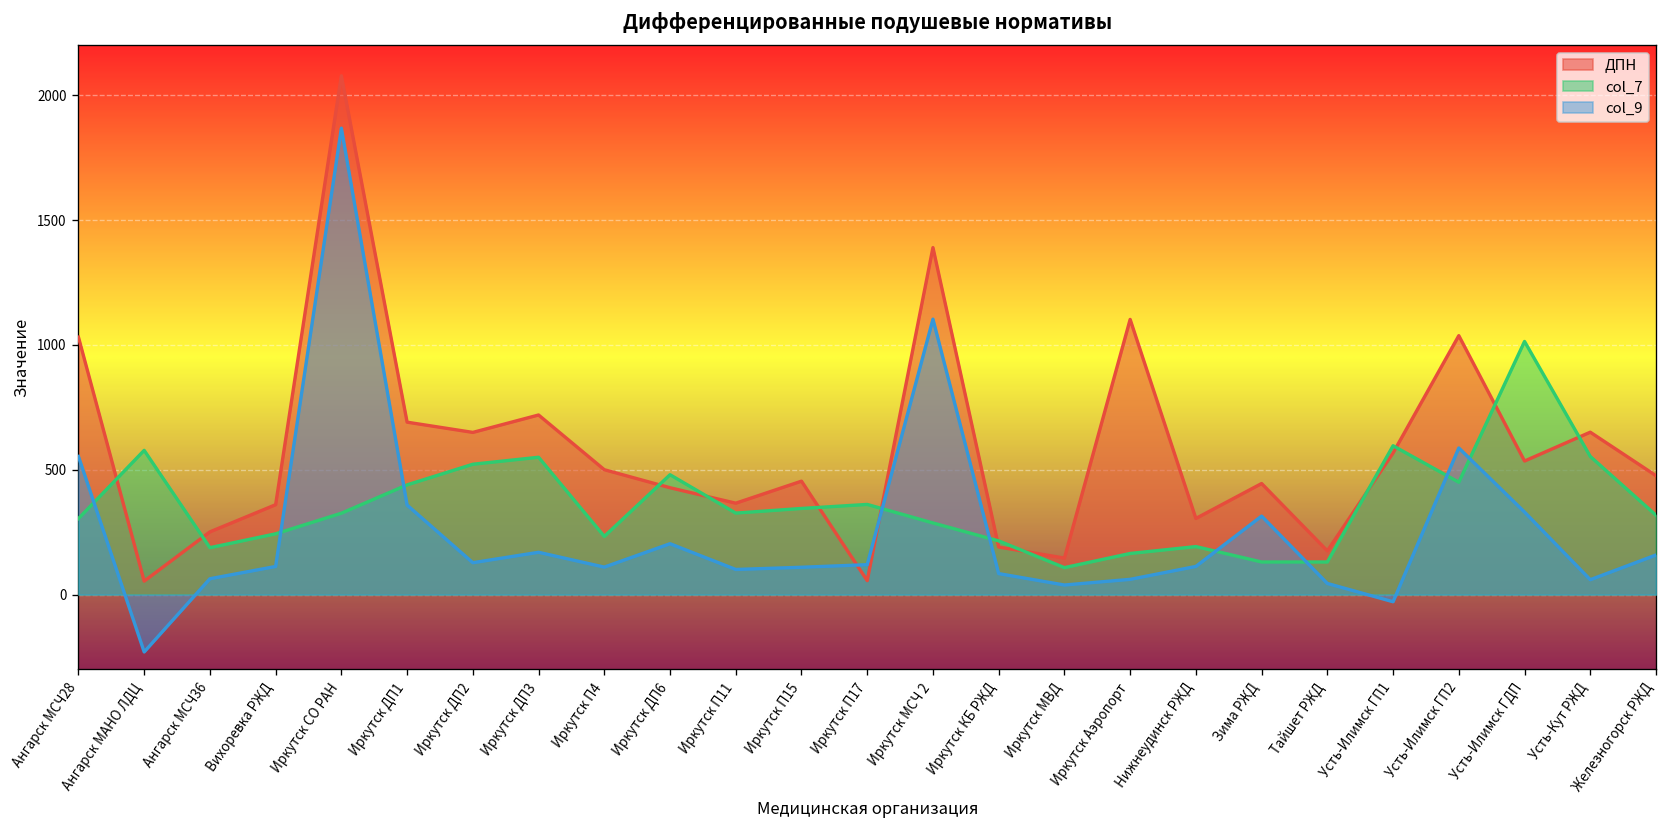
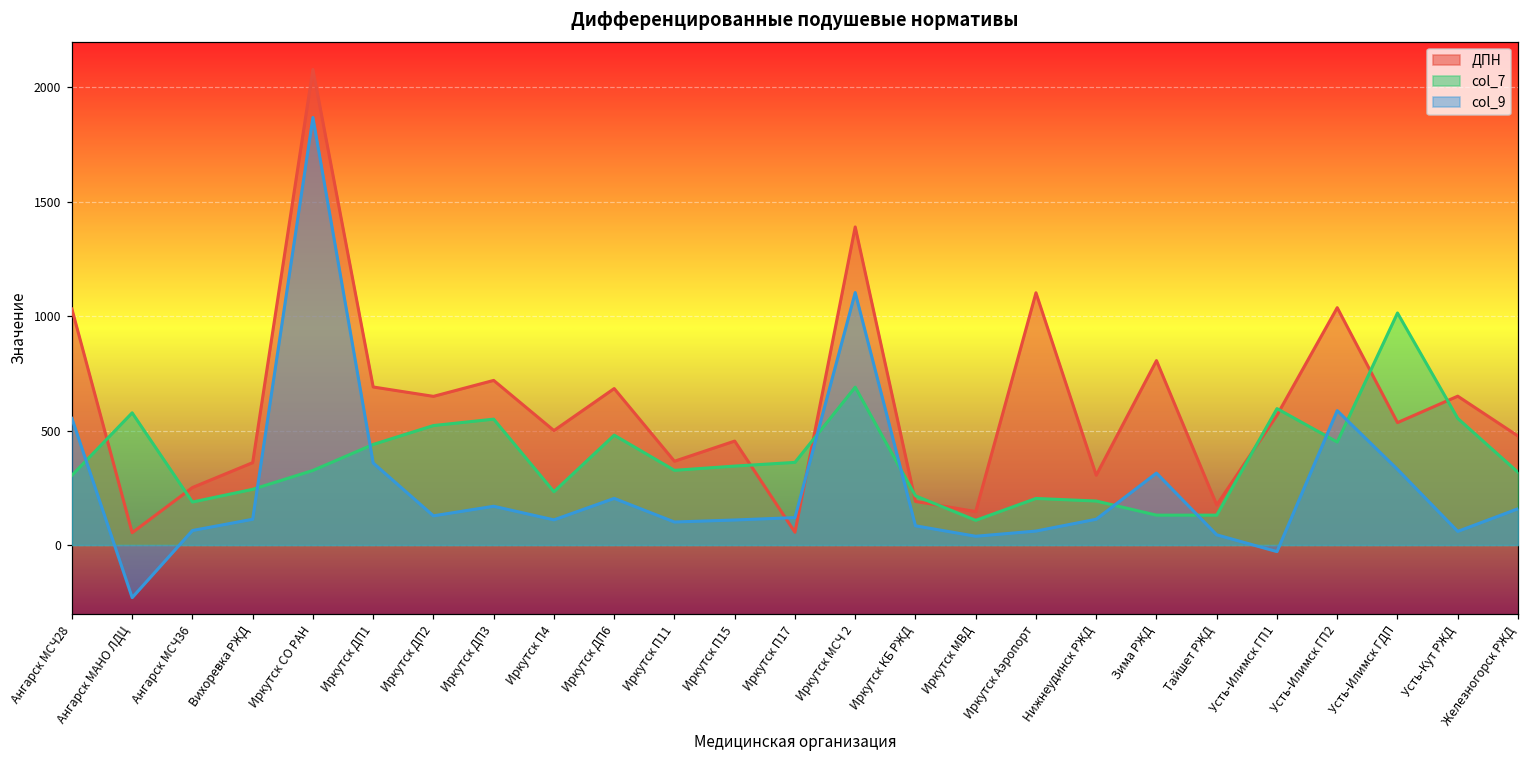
ДПН, Иркутск ДП6: 430 -> 680
col_7, Иркутск МСЧ 2: 290 -> 690
col_7, Иркутск Аэропорт: 160 -> 200
ДПН, Зима РЖД: 440 -> 810
